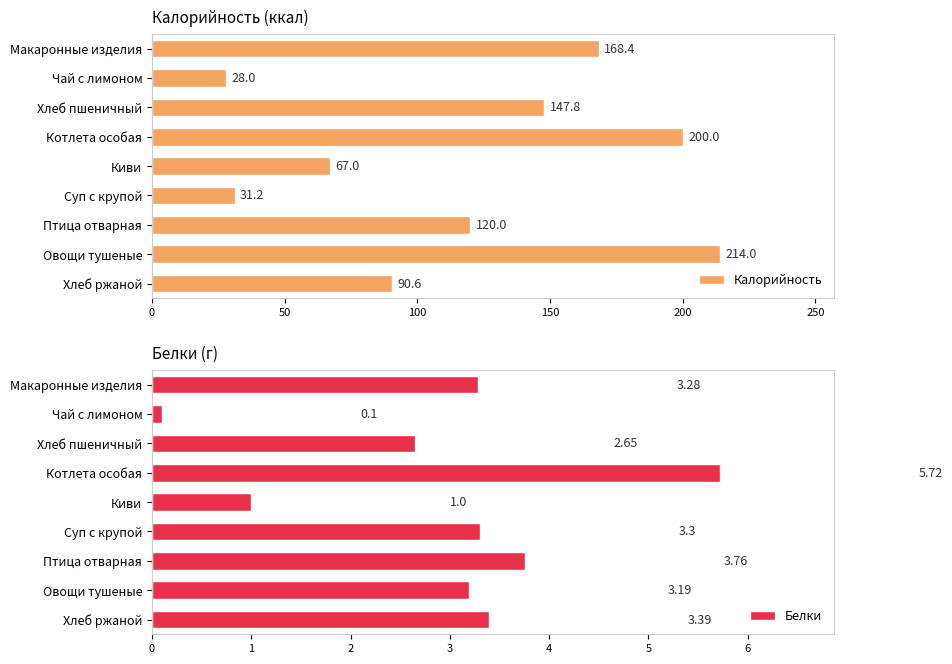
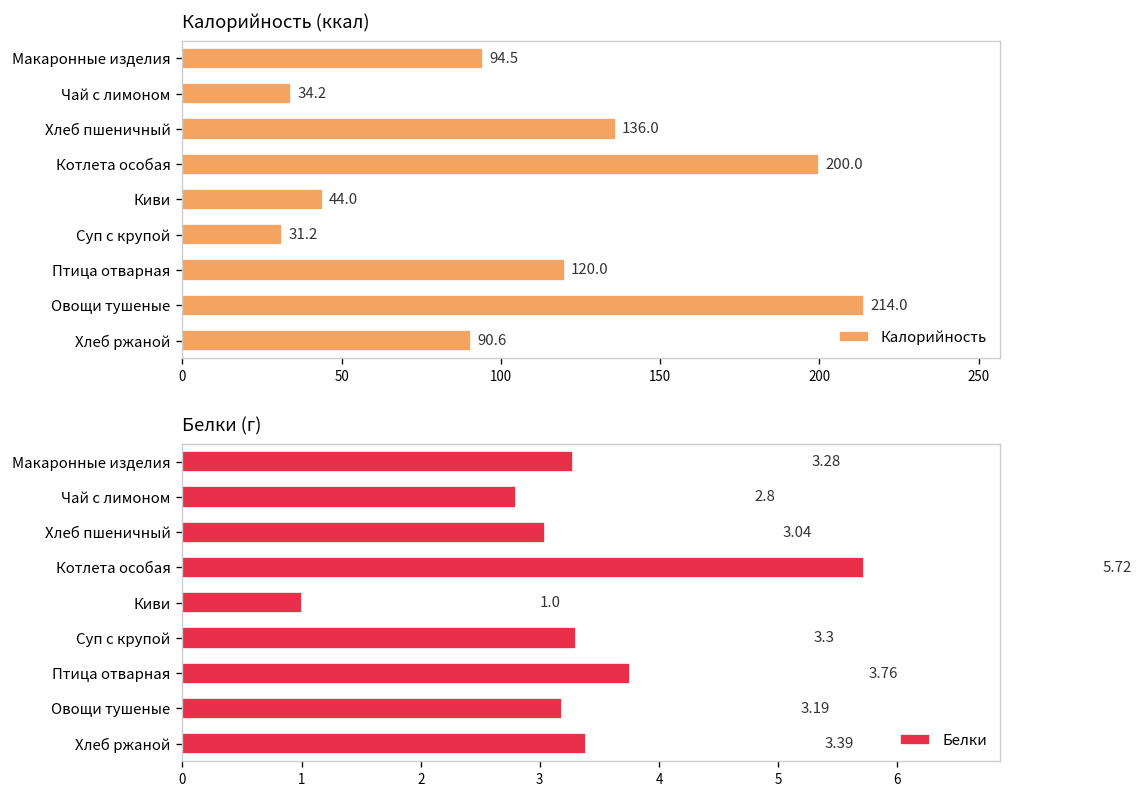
Калорийность (ккал), Макаронные изделия: 168.4 -> 94.5
Калорийность (ккал), Чай с лимоном: 28.0 -> 34.2
Калорийность (ккал), Хлеб пшеничный: 147.8 -> 136.0
Калорийность (ккал), Киви: 67.0 -> 44.0
Белки (г), Чай с лимоном: 0.1 -> 2.8
Белки (г), Хлеб пшеничный: 2.65 -> 3.04
